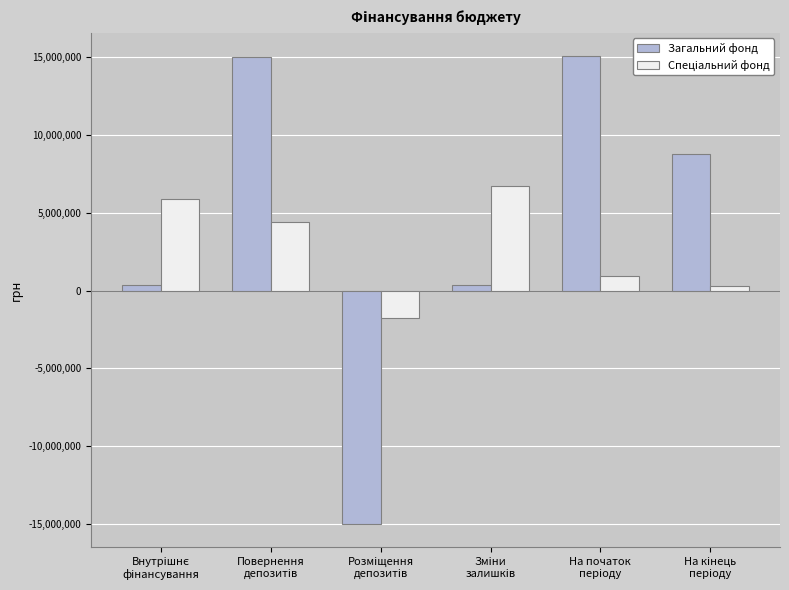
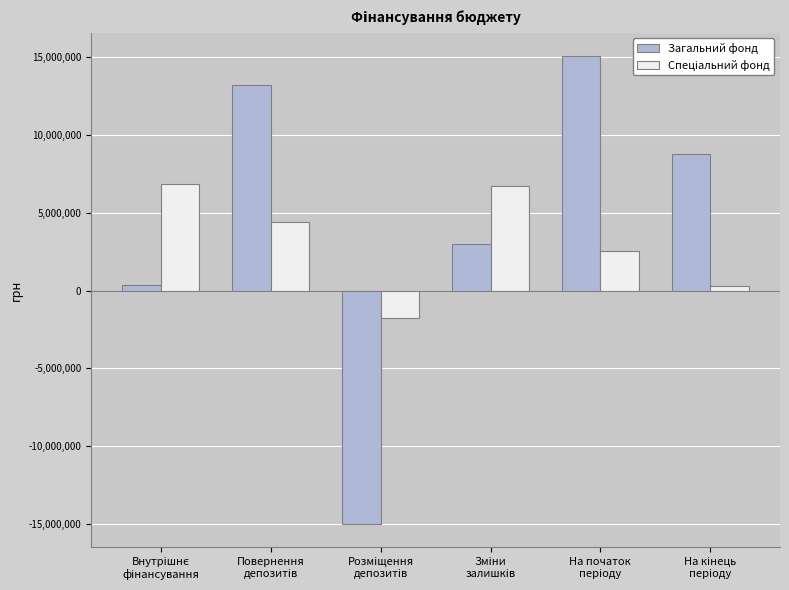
Спеціальний фонд, Внутрішнє фінансування: 5,900,000 -> 6,900,000
Загальний фонд, Повернення депозитів: 15,000,000 -> 13,200,000
Загальний фонд, Зміни залишків: 400,000 -> 3,000,000
Спеціальний фонд, На початок періоду: 900,000 -> 2,600,000
